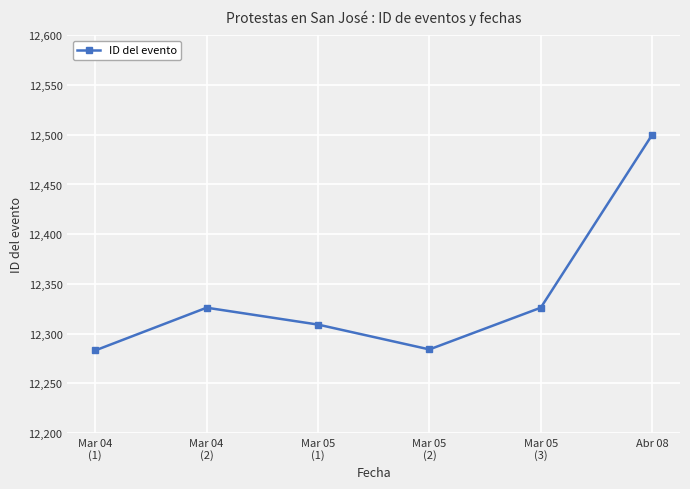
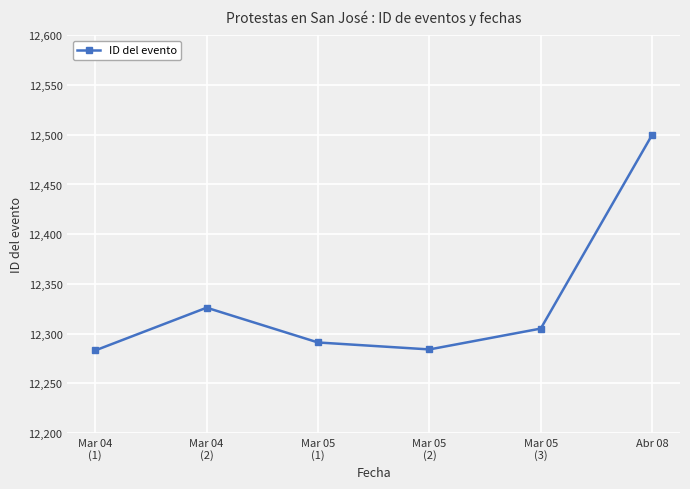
Mar 05 (1): 12,310 -> 12,290
Mar 05 (3): 12,330 -> 12,310
